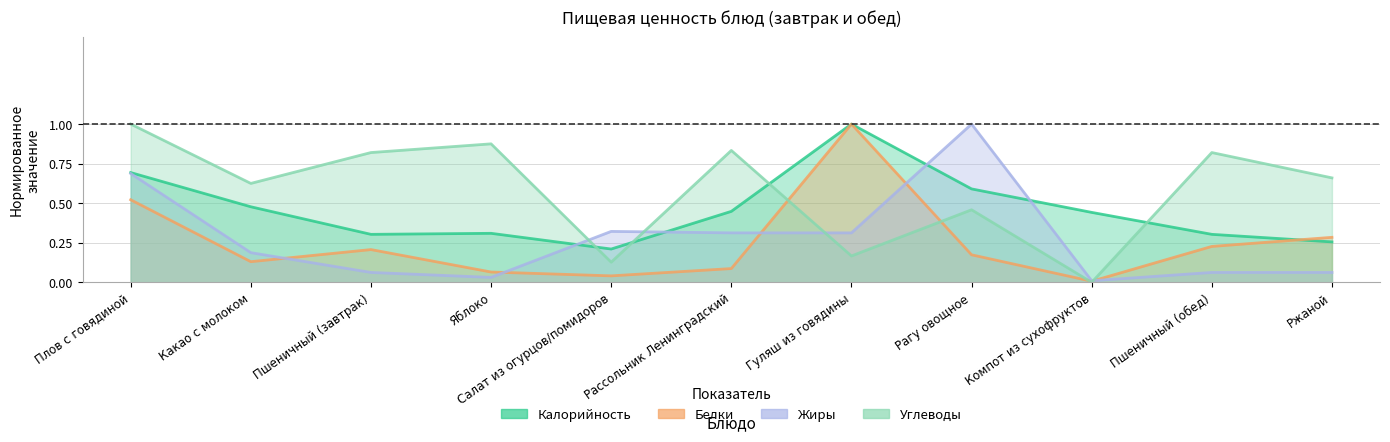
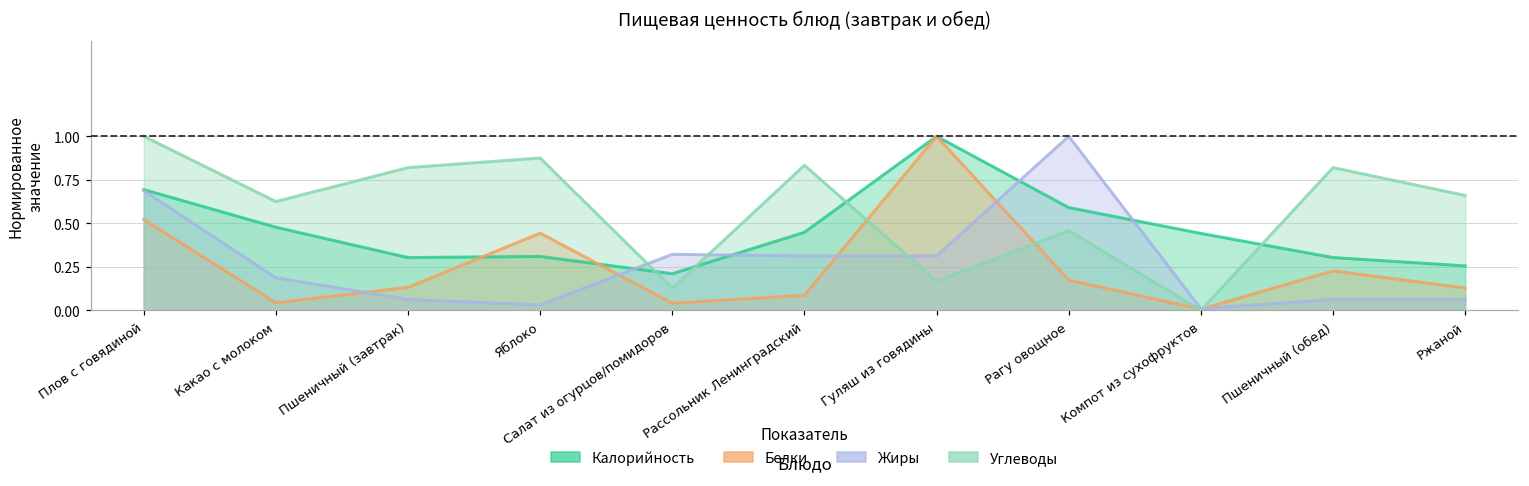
Белки, Какао с молоком: 0.13 -> 0.04
Белки, Пшеничный (завтрак): 0.21 -> 0.13
Белки, Яблоко: 0.07 -> 0.44
Белки, Ржаной: 0.28 -> 0.13
